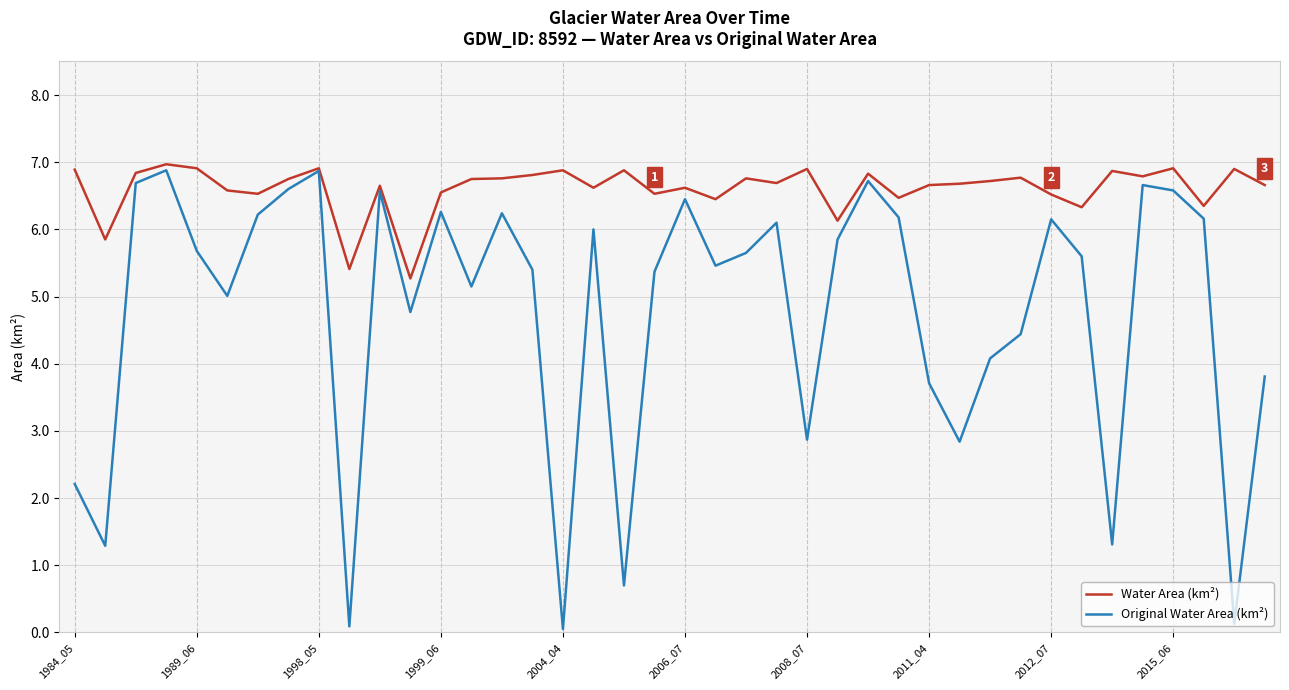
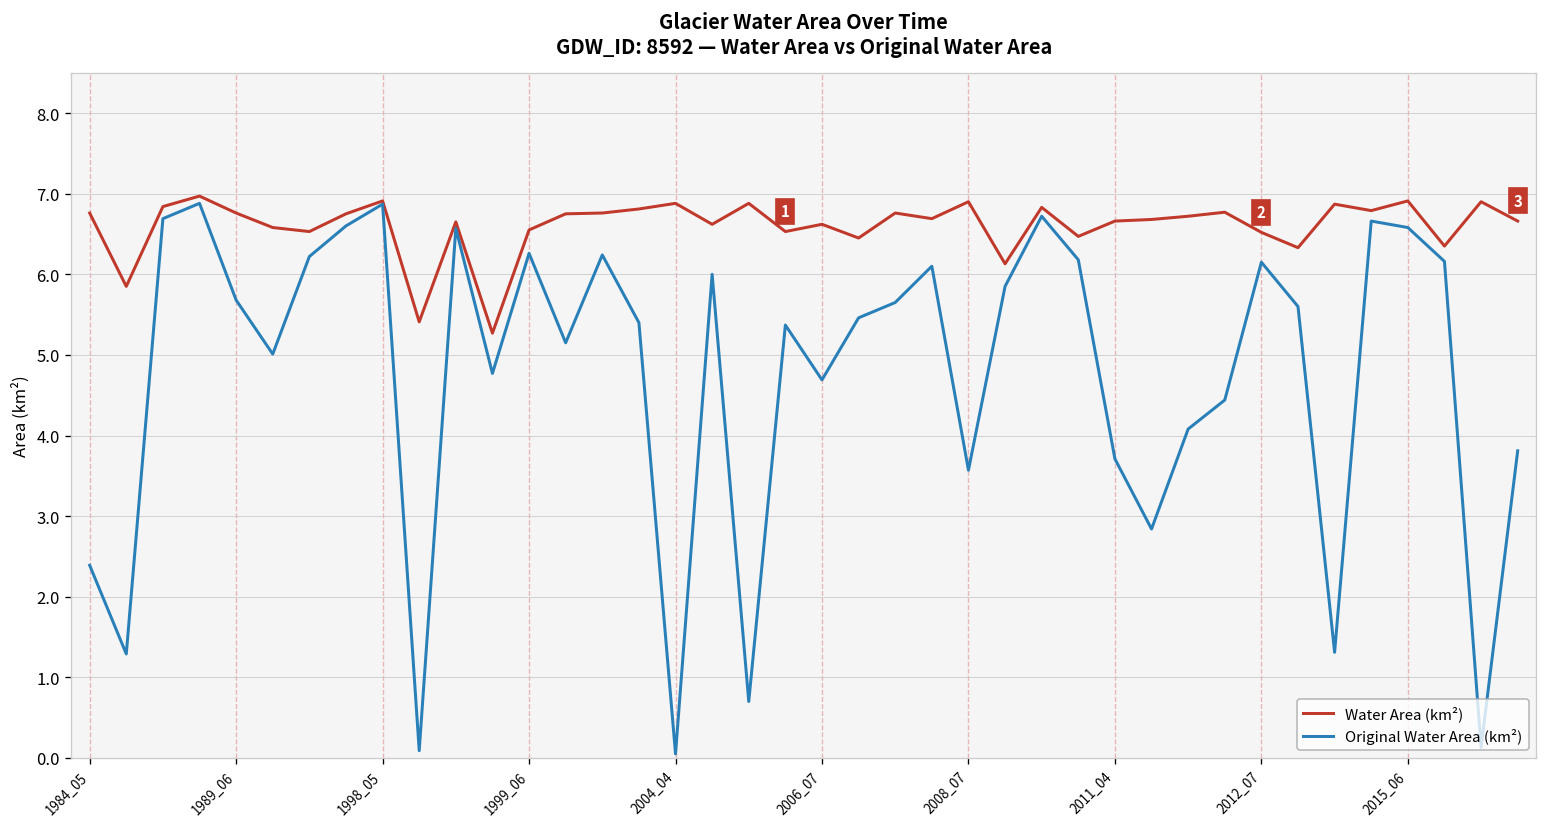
Water Area (km²), 1984_05: 6.9 -> 6.8
Original Water Area (km²), 1984_05: 2.2 -> 2.4
Water Area (km²), 1989_06: 6.9 -> 6.8
Original Water Area (km²), 2006_07: 6.5 -> 4.7
Original Water Area (km²), 2008_07: 2.9 -> 3.6
